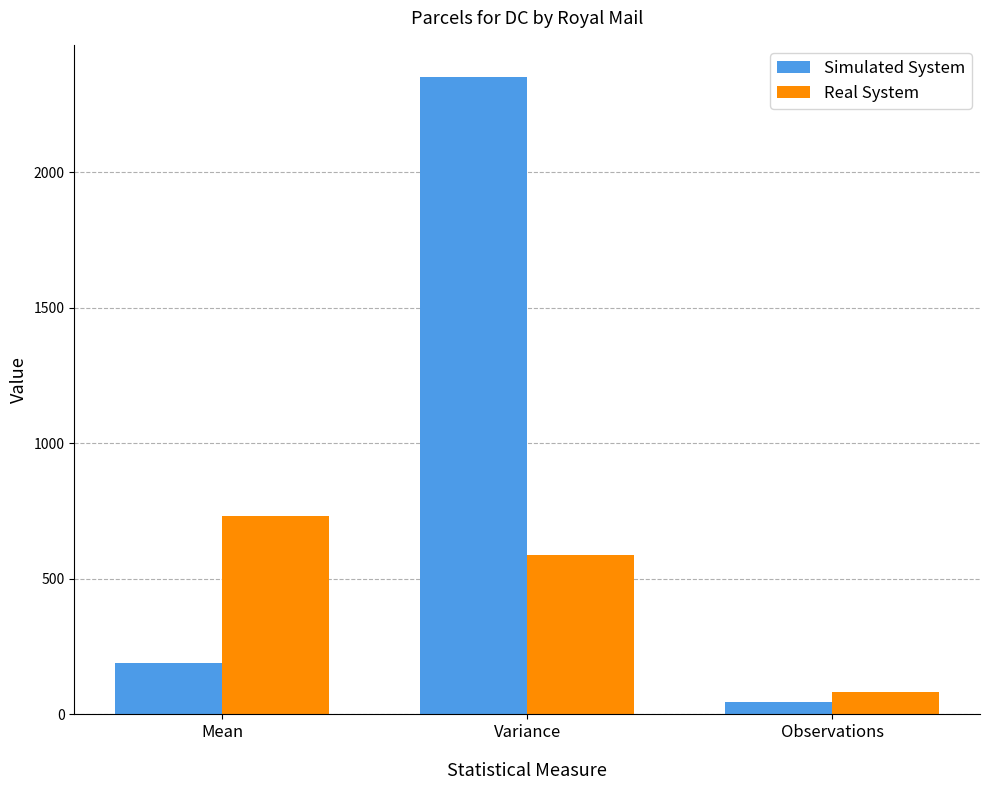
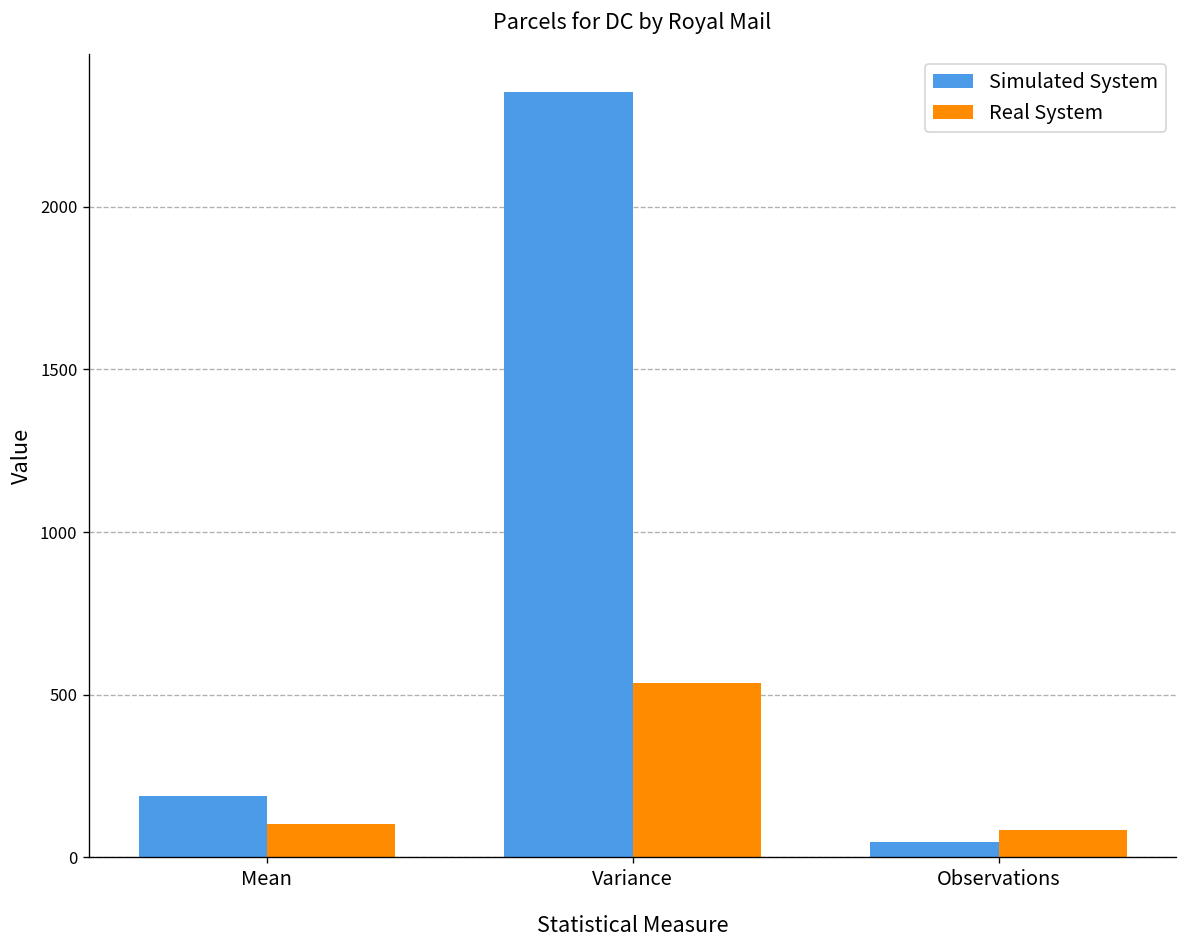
Real System, Mean: 730 -> 100
Real System, Variance: 590 -> 540
